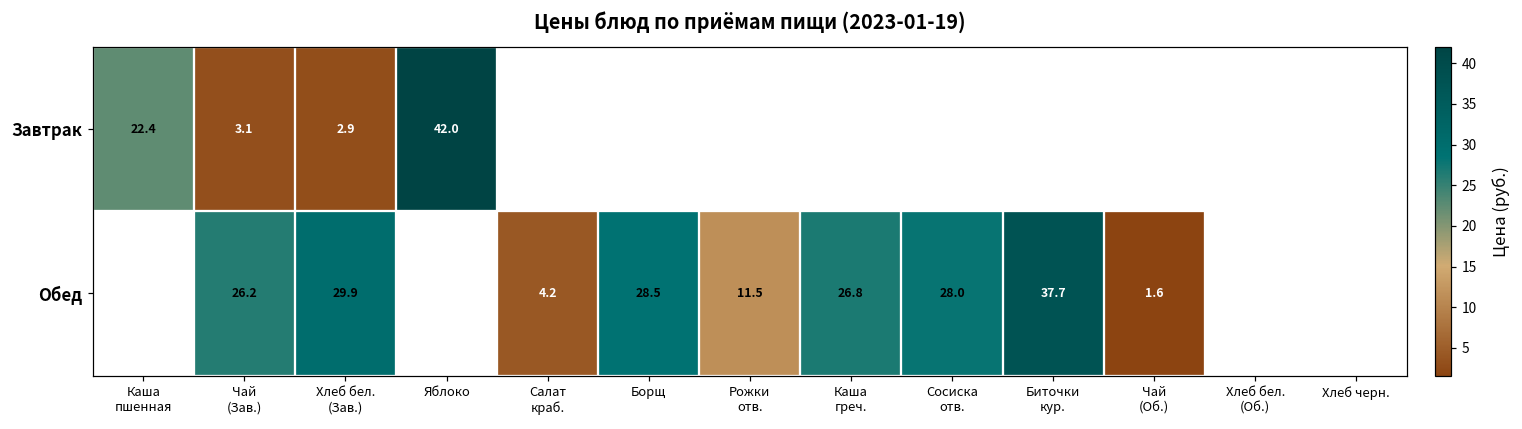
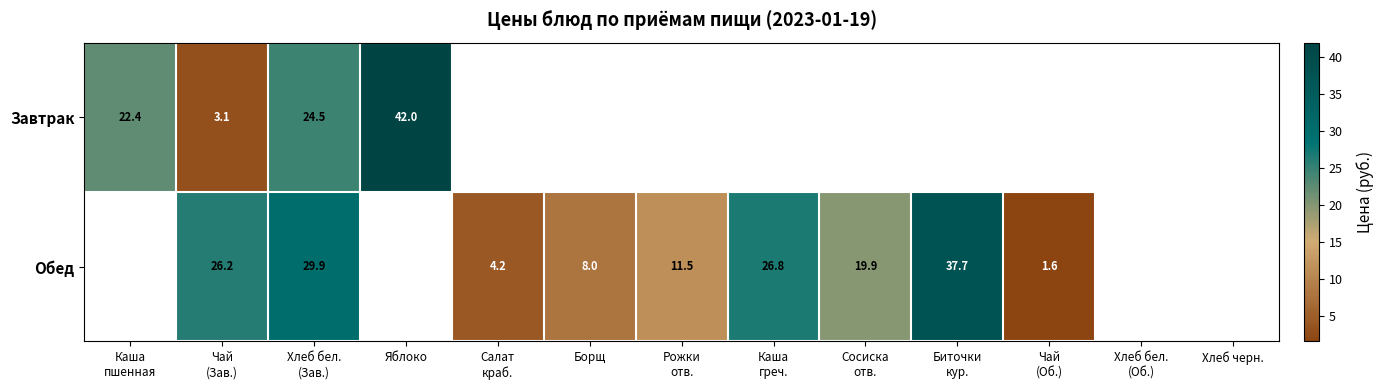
Завтрак, Хлеб бел. (Зав.): 2.9 -> 24.5
Обед, Борщ: 28.5 -> 8.0
Обед, Сосиска отв.: 28.0 -> 19.9
